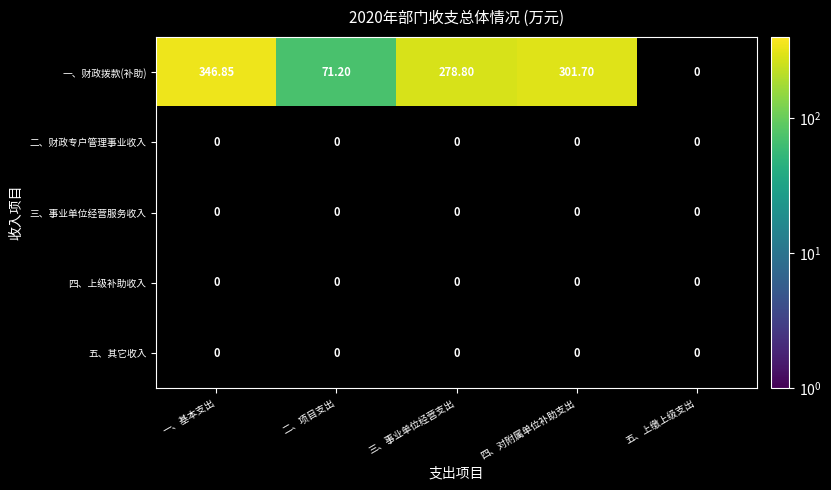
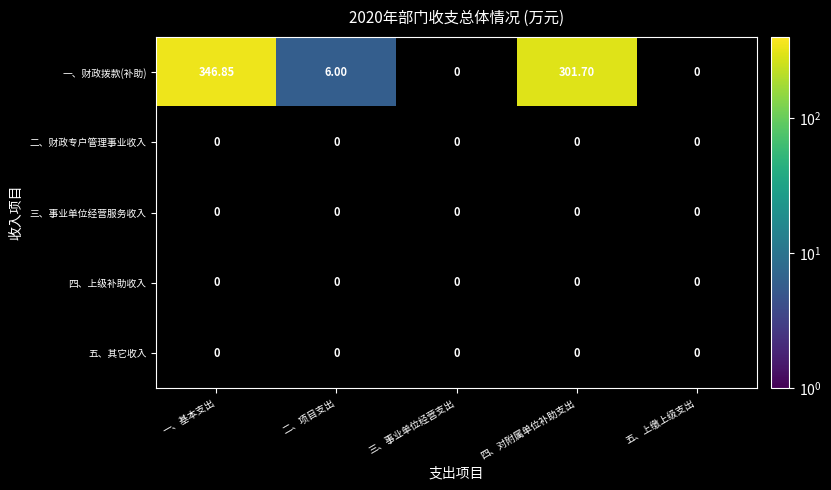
一、财政拨款(补助), 二、项目支出: 71.20 -> 6.00
一、财政拨款(补助), 三、事业单位经营支出: 278.80 -> 0
